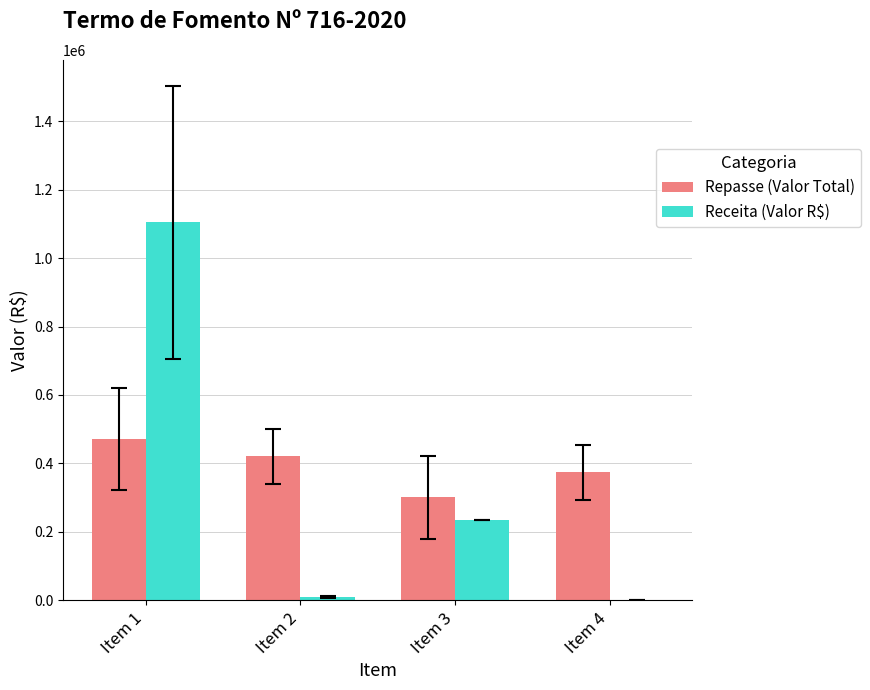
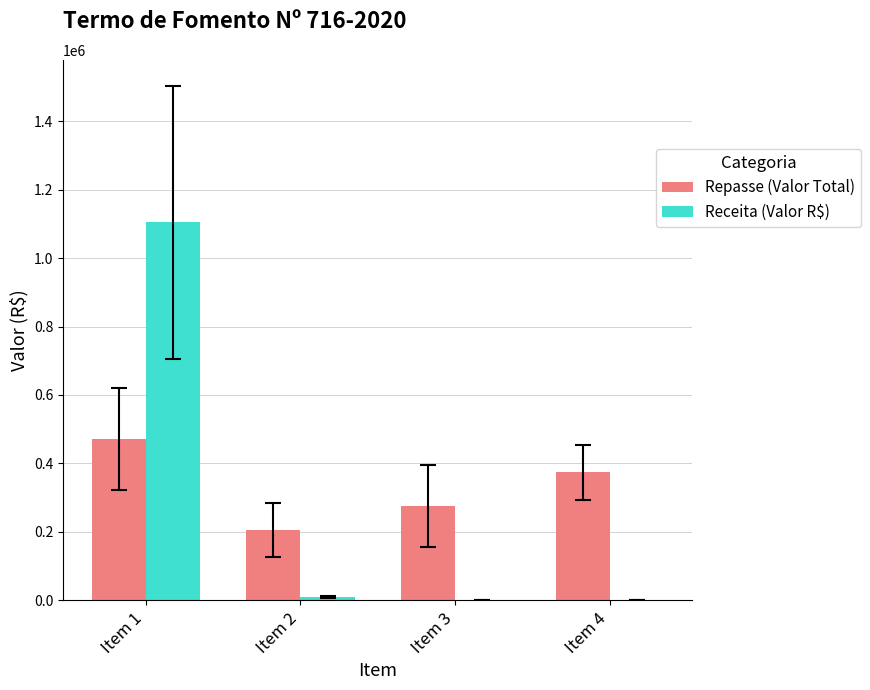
Repasse (Valor Total), Item 2: 420000 -> 210000
Repasse (Valor Total), Item 3: 300000 -> 280000
Receita (Valor R$), Item 3: 230000 -> 0
